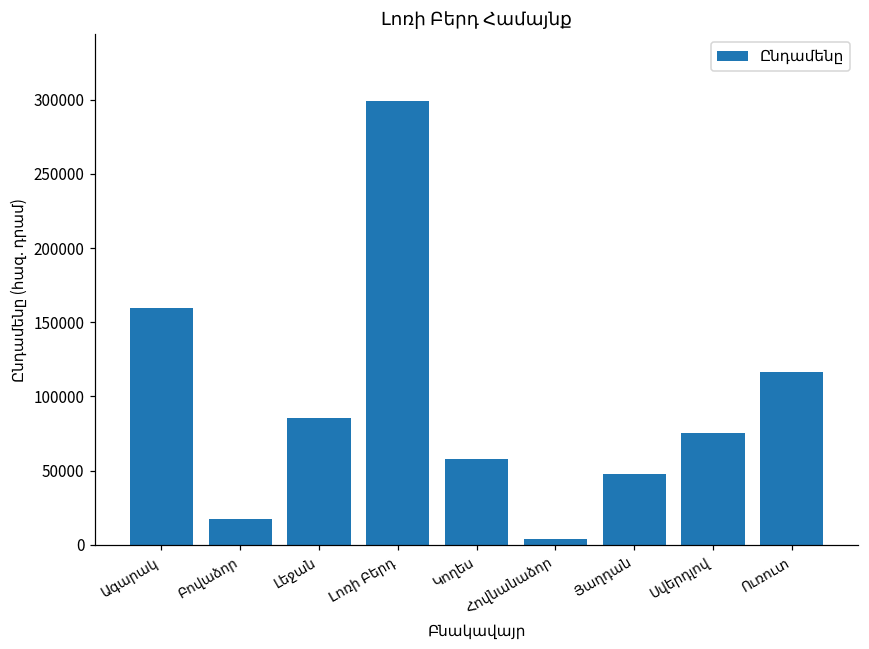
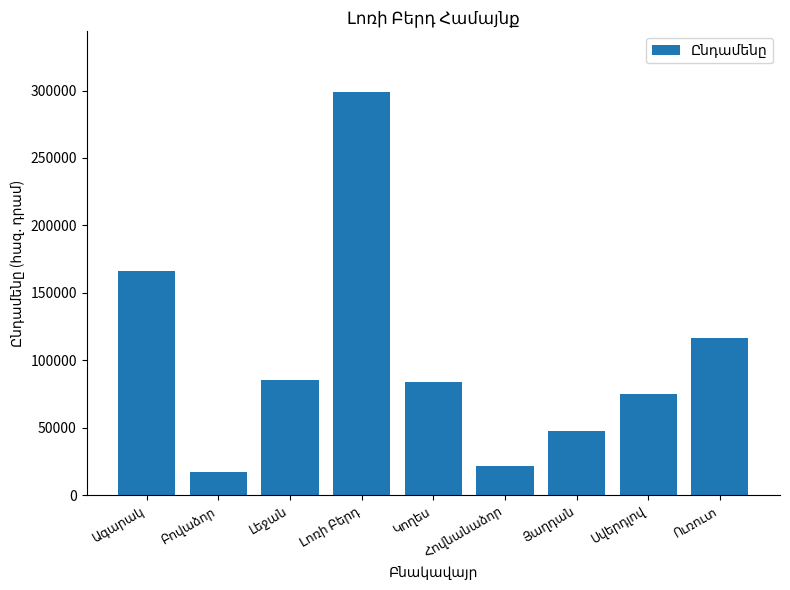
Ագարակ: 159000 -> 166000
Կողես: 58000 -> 84000
Հովնանաձոր: 4000 -> 22000
